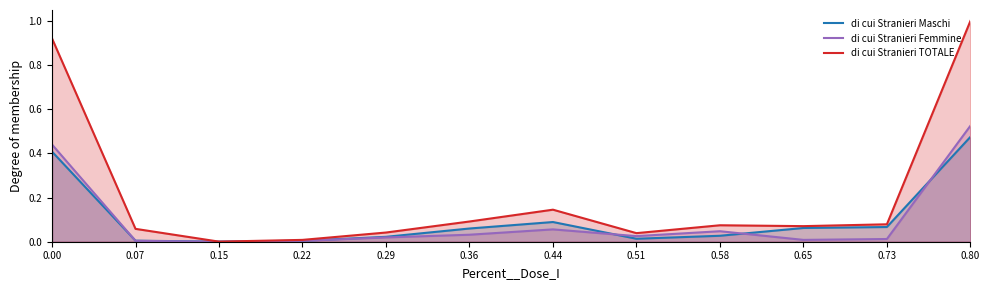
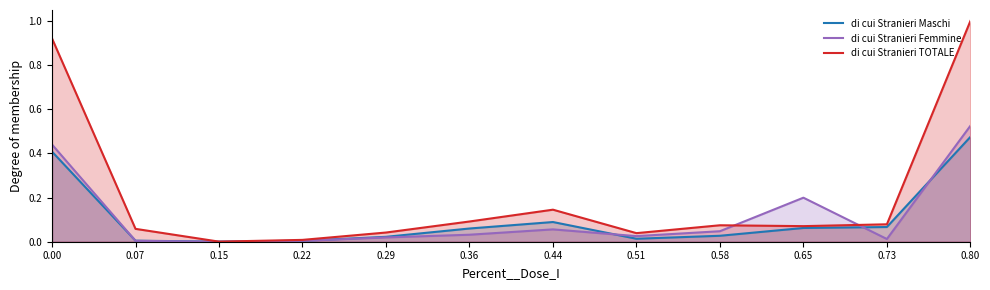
di cui Stranieri Femmine, 0.65: 0.01 -> 0.20
